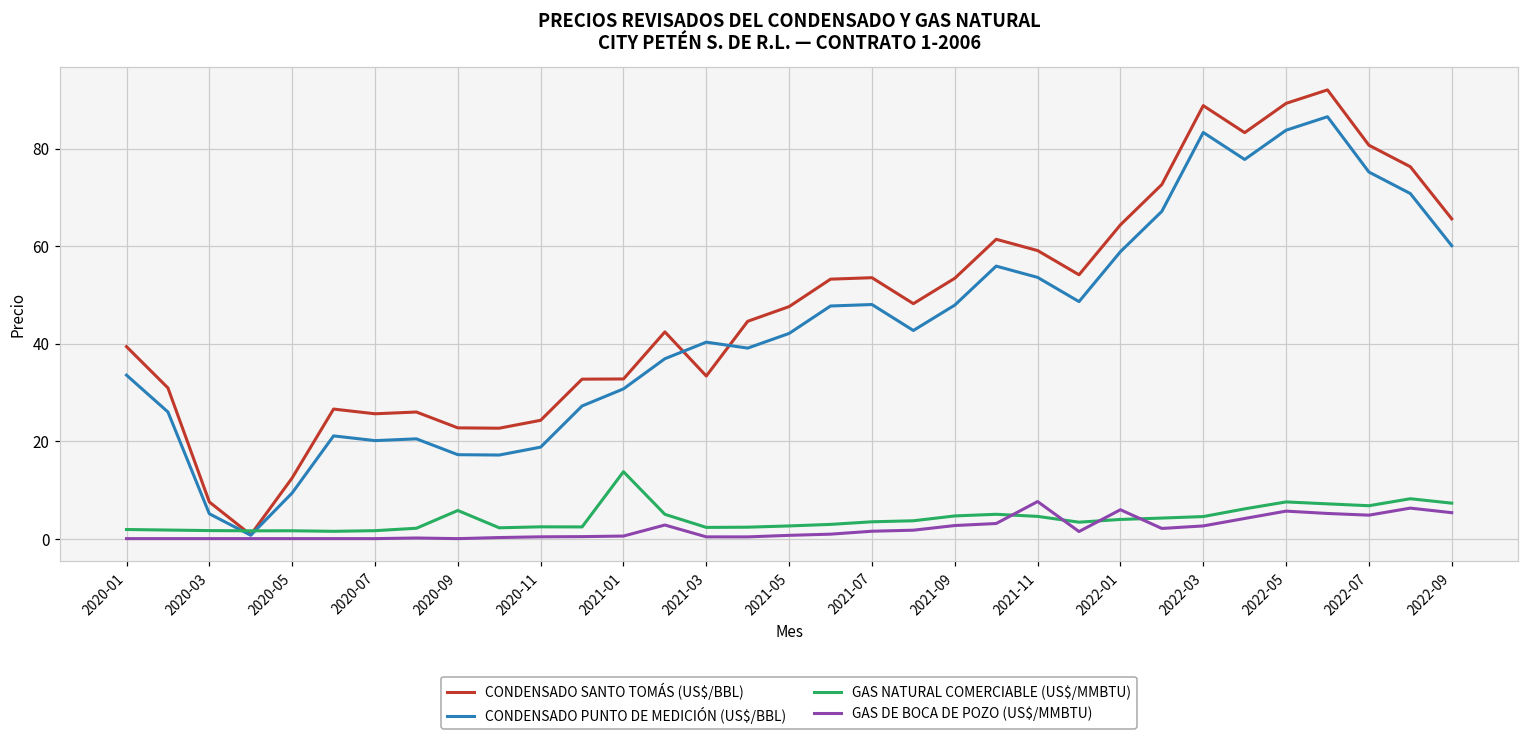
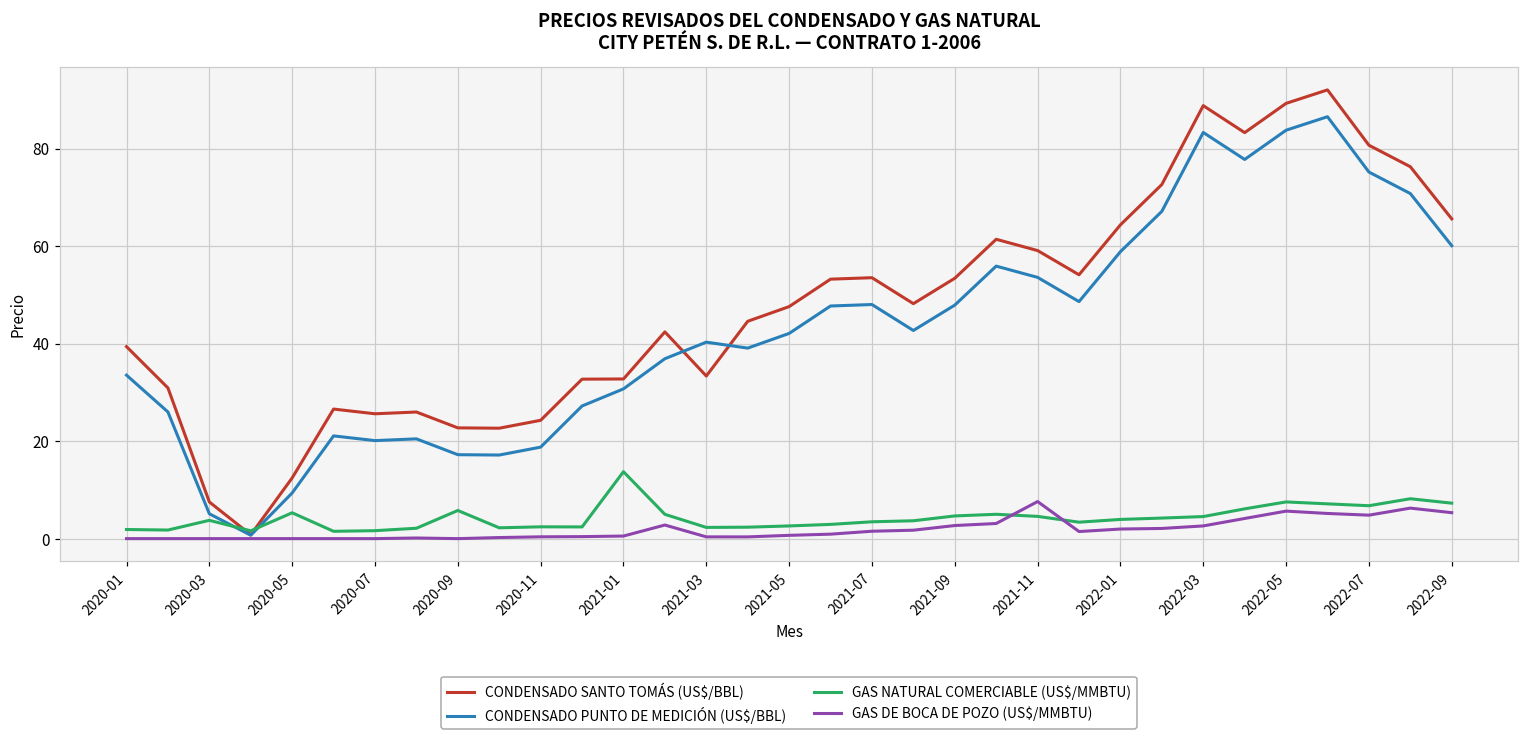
GAS NATURAL COMERCIABLE (US$/MMBTU), 2020-03: 2 -> 4
GAS NATURAL COMERCIABLE (US$/MMBTU), 2020-05: 2 -> 5
GAS DE BOCA DE POZO (US$/MMBTU), 2022-01: 6 -> 2
